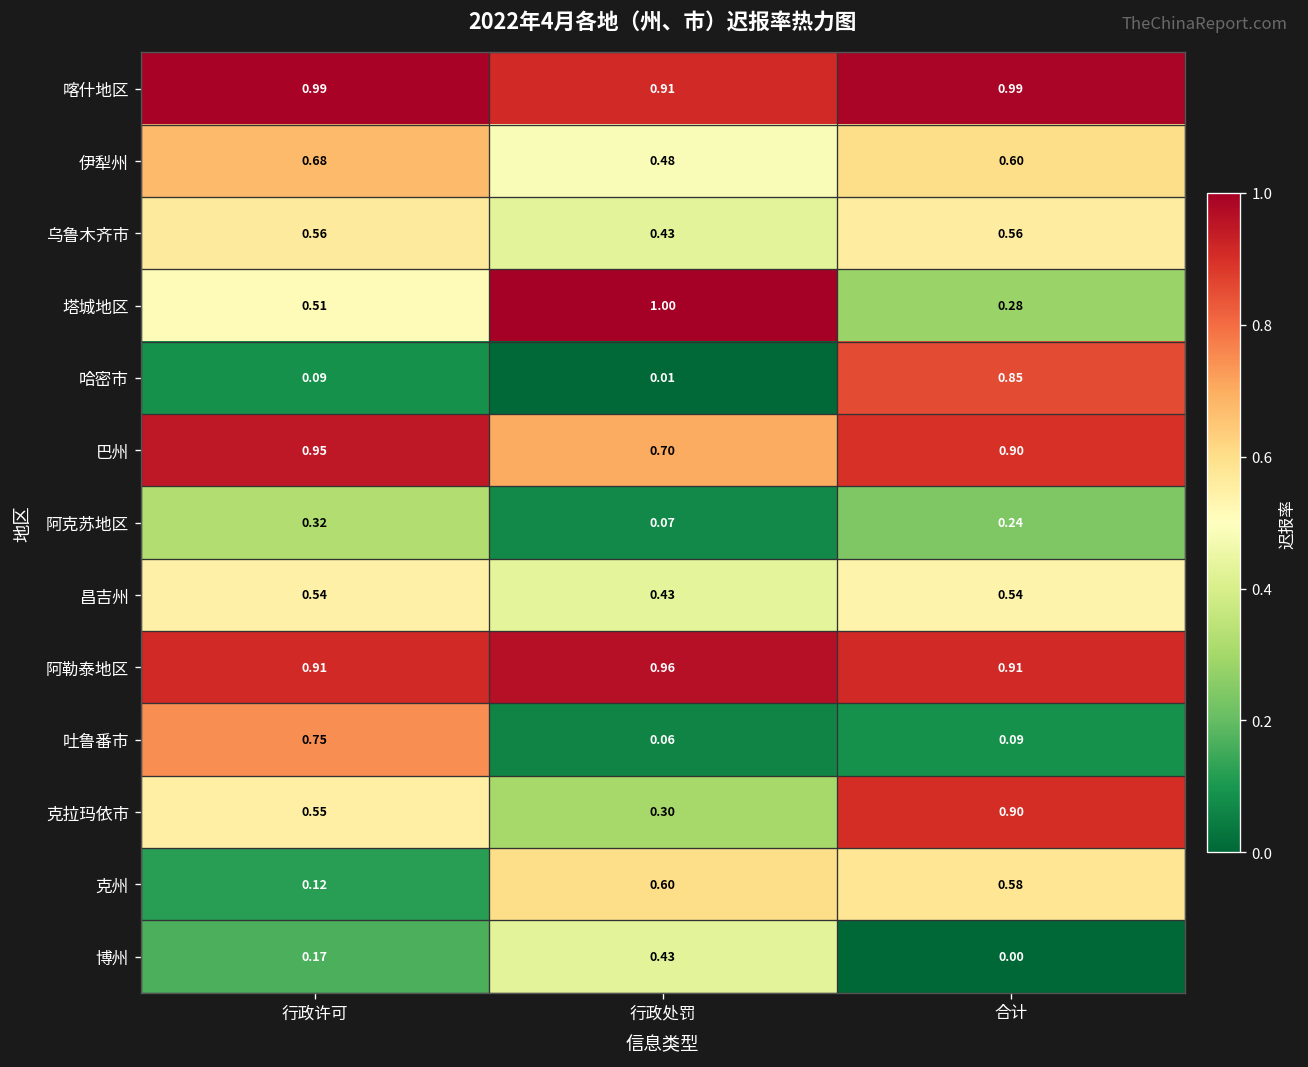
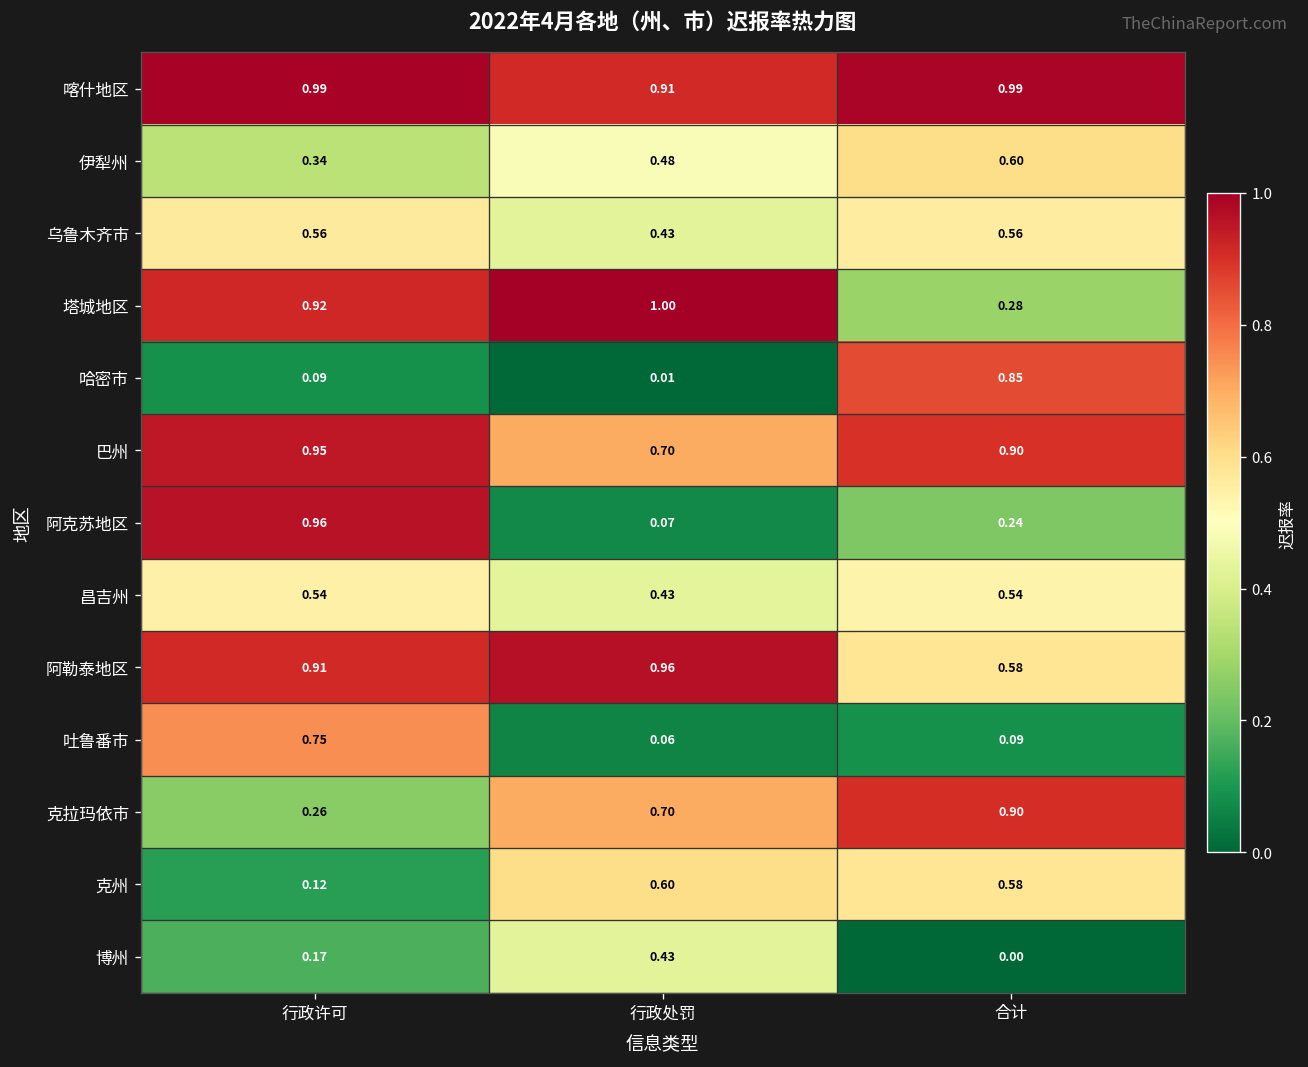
伊犁州, 行政许可: 0.68 -> 0.34
塔城地区, 行政许可: 0.51 -> 0.92
阿克苏地区, 行政许可: 0.32 -> 0.96
阿勒泰地区, 合计: 0.91 -> 0.58
克拉玛依市, 行政许可: 0.55 -> 0.26
克拉玛依市, 行政处罚: 0.30 -> 0.70
